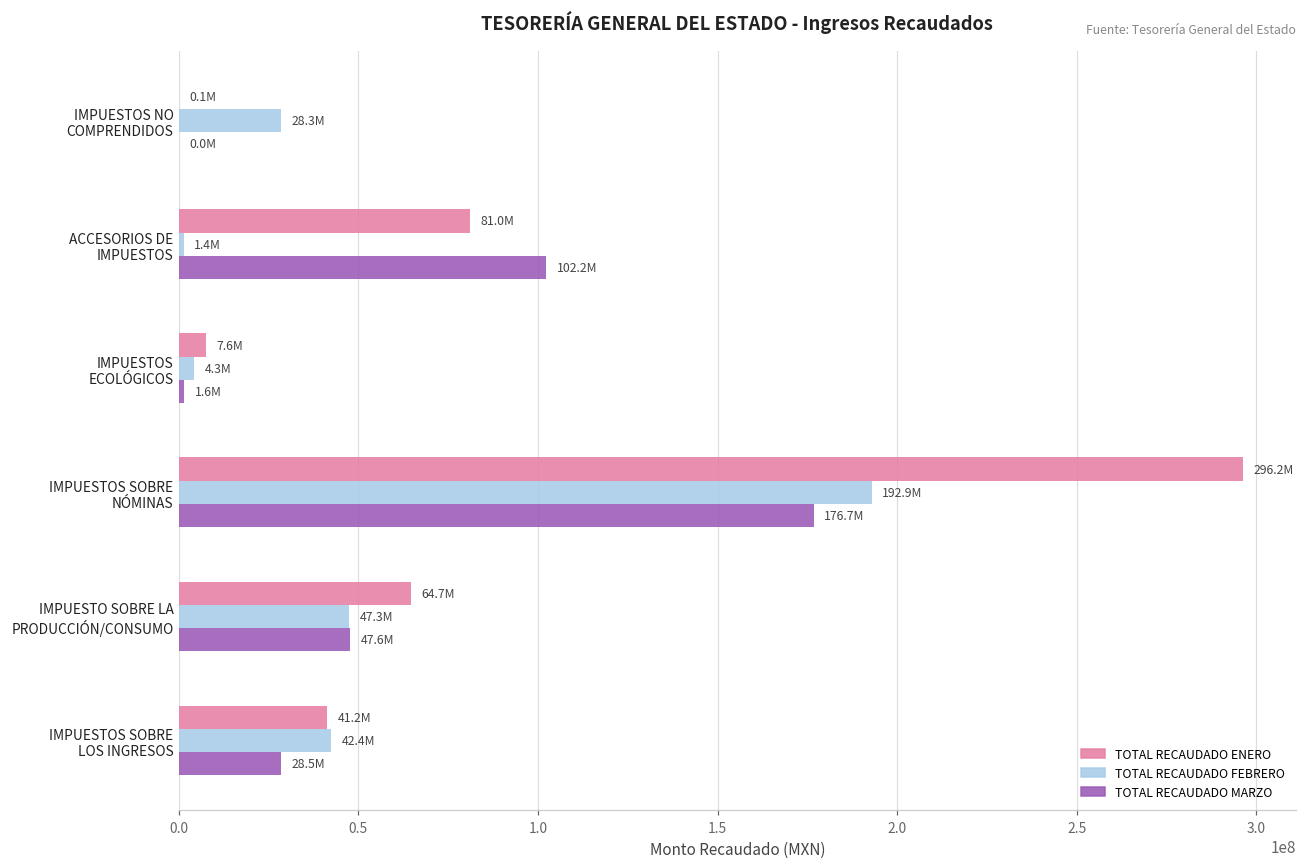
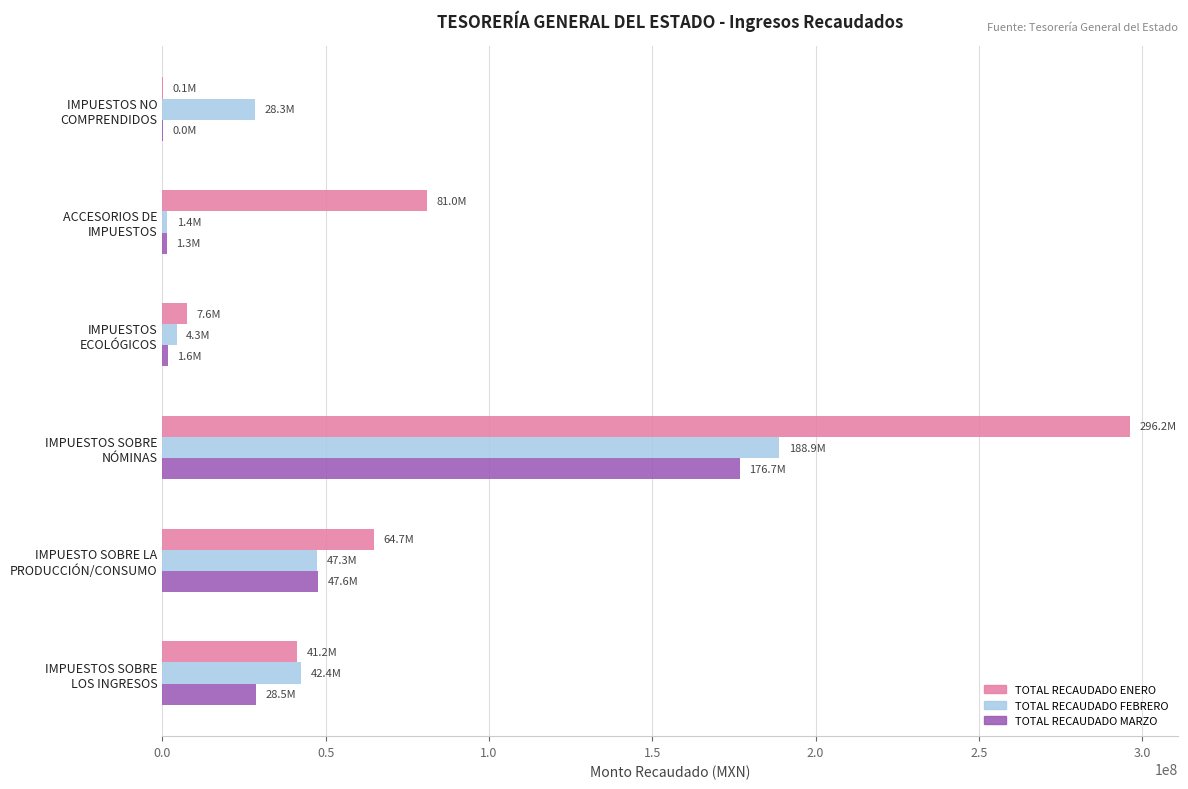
TOTAL RECAUDADO MARZO, ACCESORIOS DE IMPUESTOS: 102.2M -> 1.3M
TOTAL RECAUDADO FEBRERO, IMPUESTOS SOBRE NÓMINAS: 192.9M -> 188.9M
